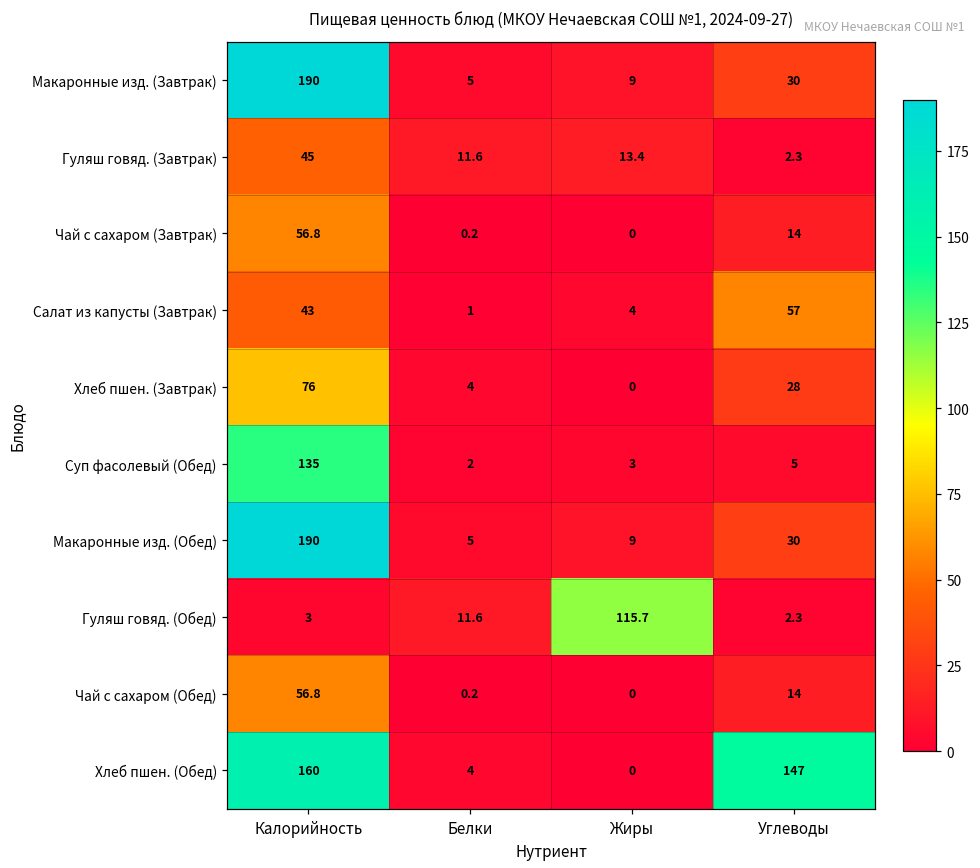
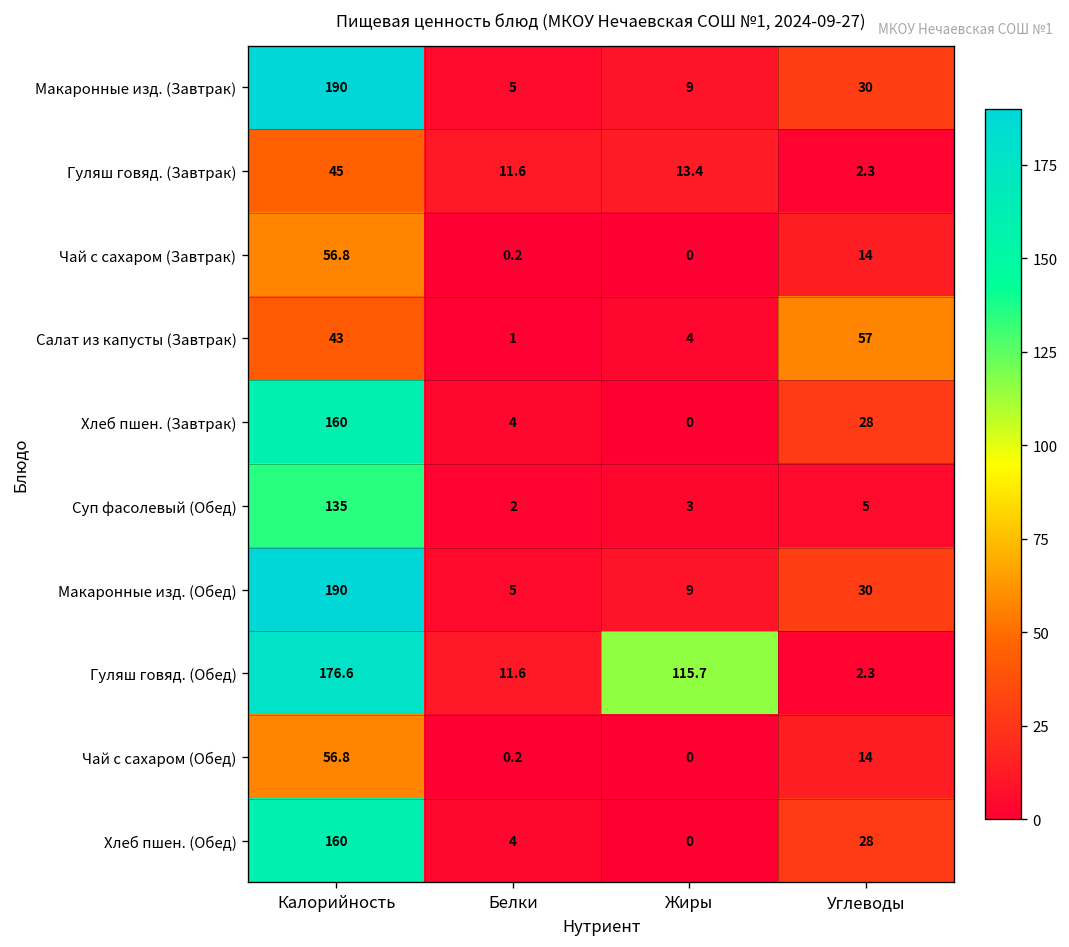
Хлеб пшен. (Завтрак), Калорийность: 76 -> 160
Гуляш говяд. (Обед), Калорийность: 3 -> 176.6
Хлеб пшен. (Обед), Углеводы: 147 -> 28
